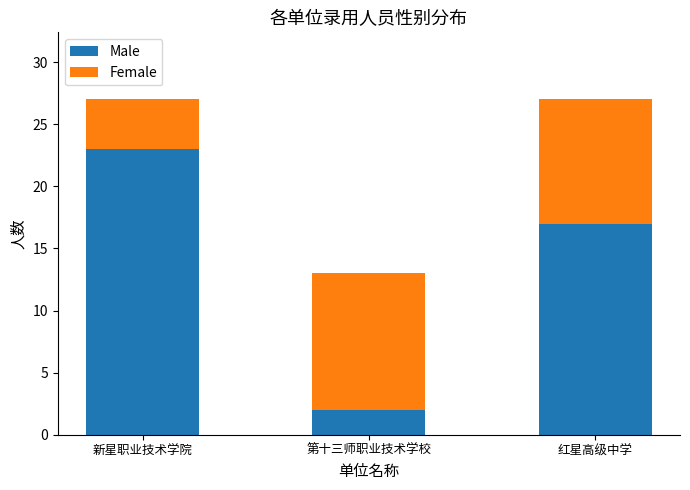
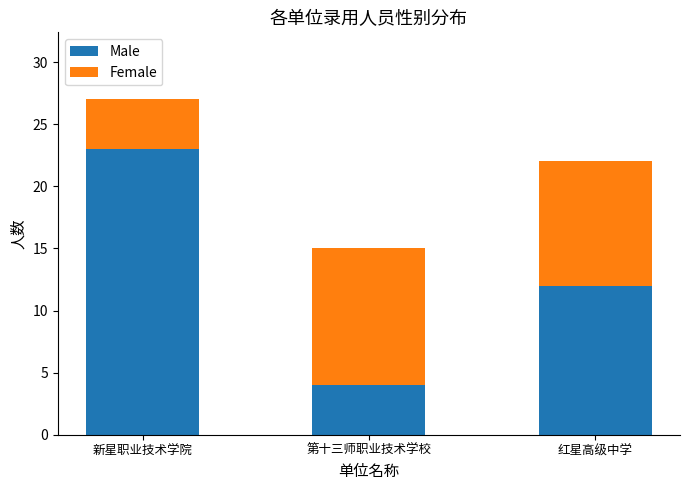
Male, 第十三师职业技术学校: 2 -> 4
Male, 红星高级中学: 17 -> 12
